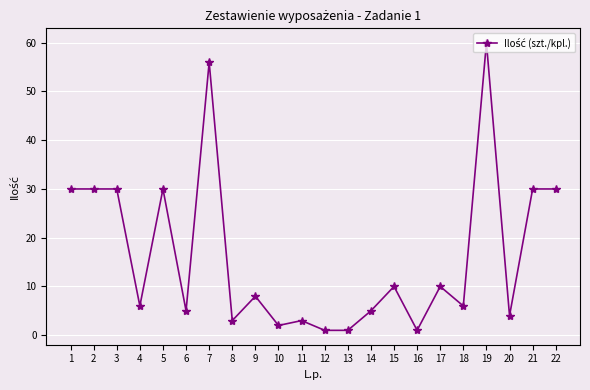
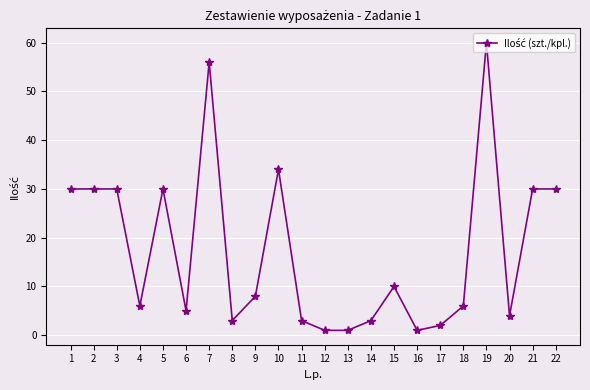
10: 2 -> 34
14: 5 -> 3
17: 10 -> 2
